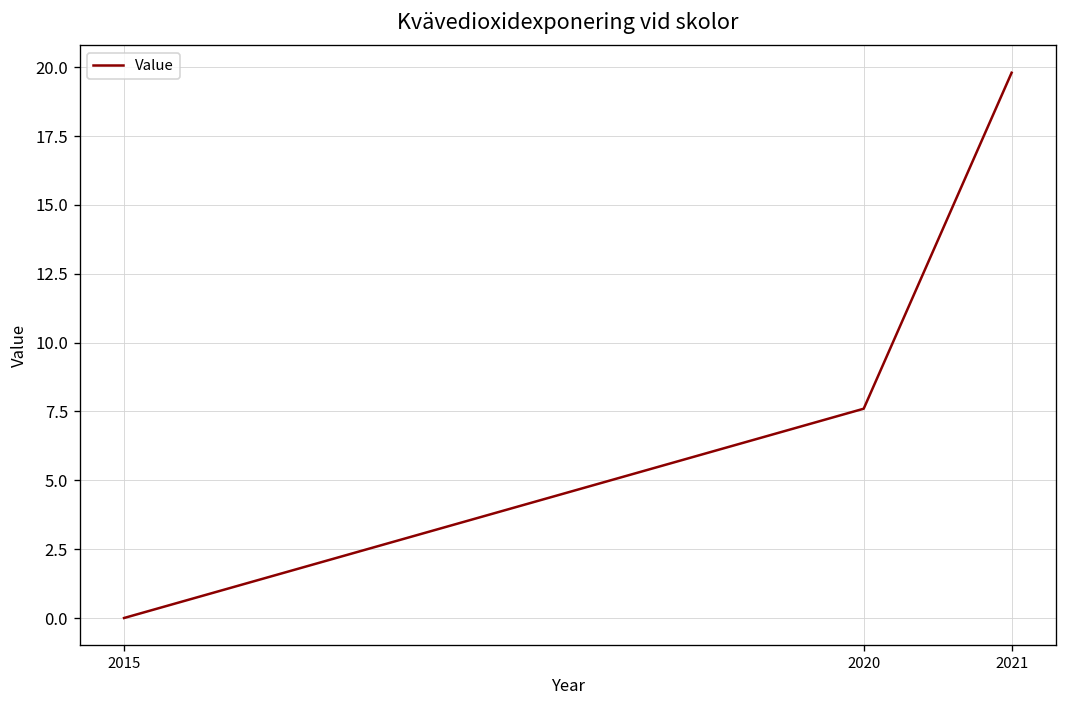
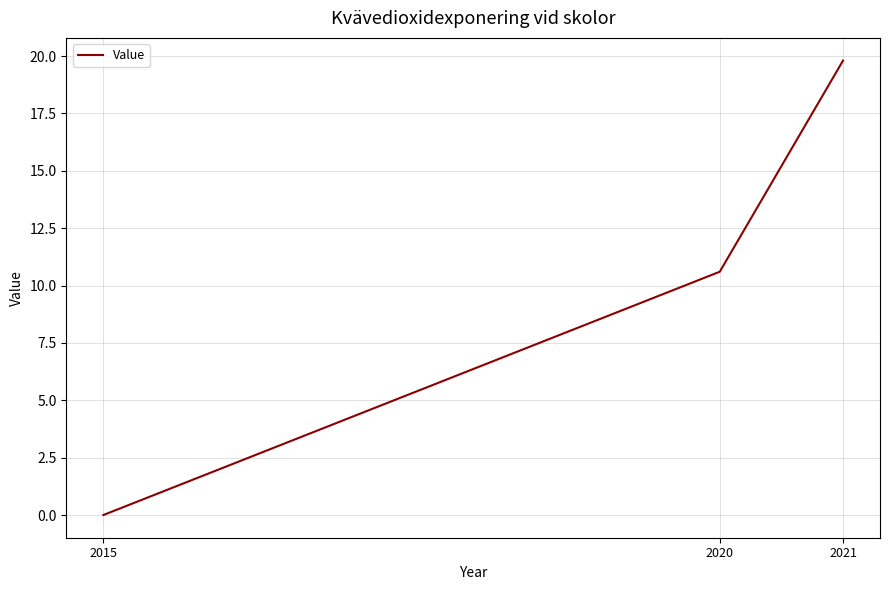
2020: 7.6 -> 10.6
